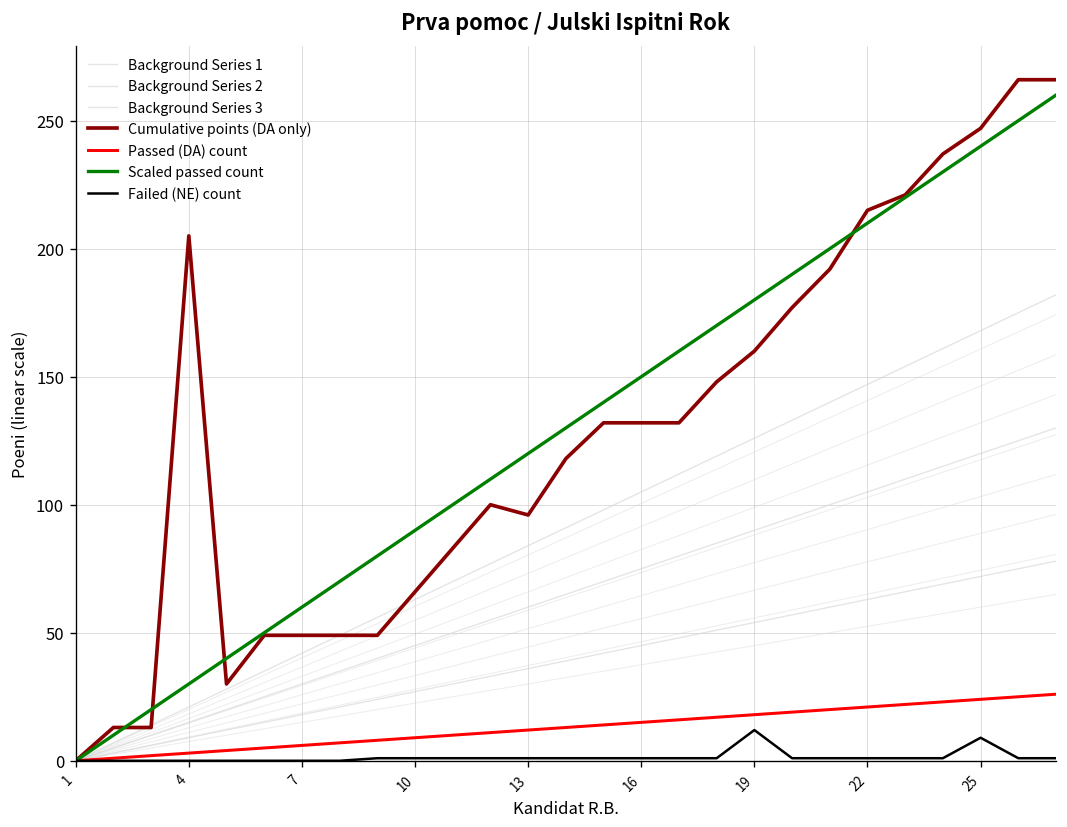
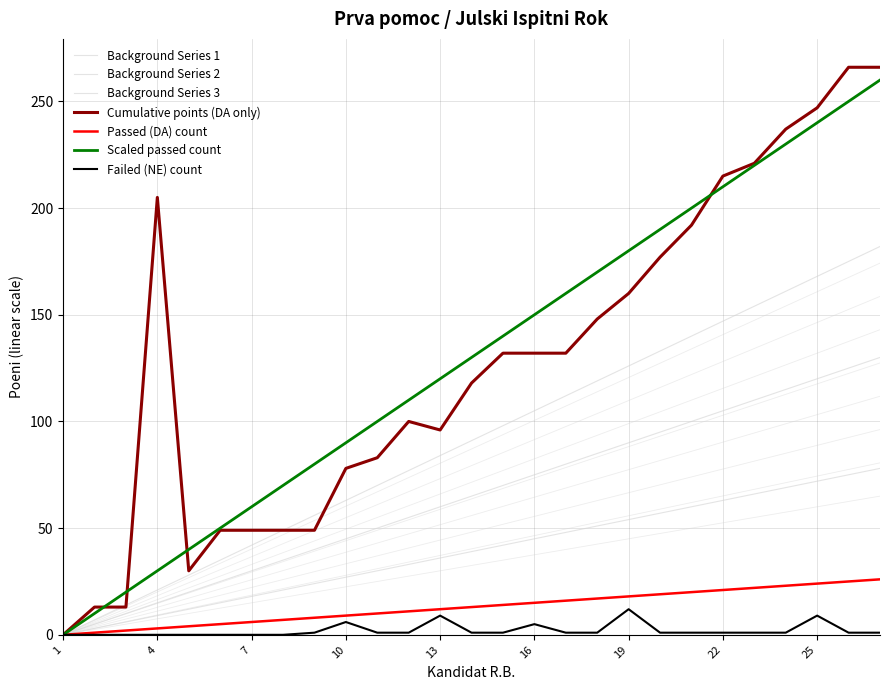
Cumulative points (DA only), 10: 66 -> 78
Failed (NE) count, 10: 1 -> 6
Failed (NE) count, 13: 1 -> 9
Failed (NE) count, 16: 1 -> 5
